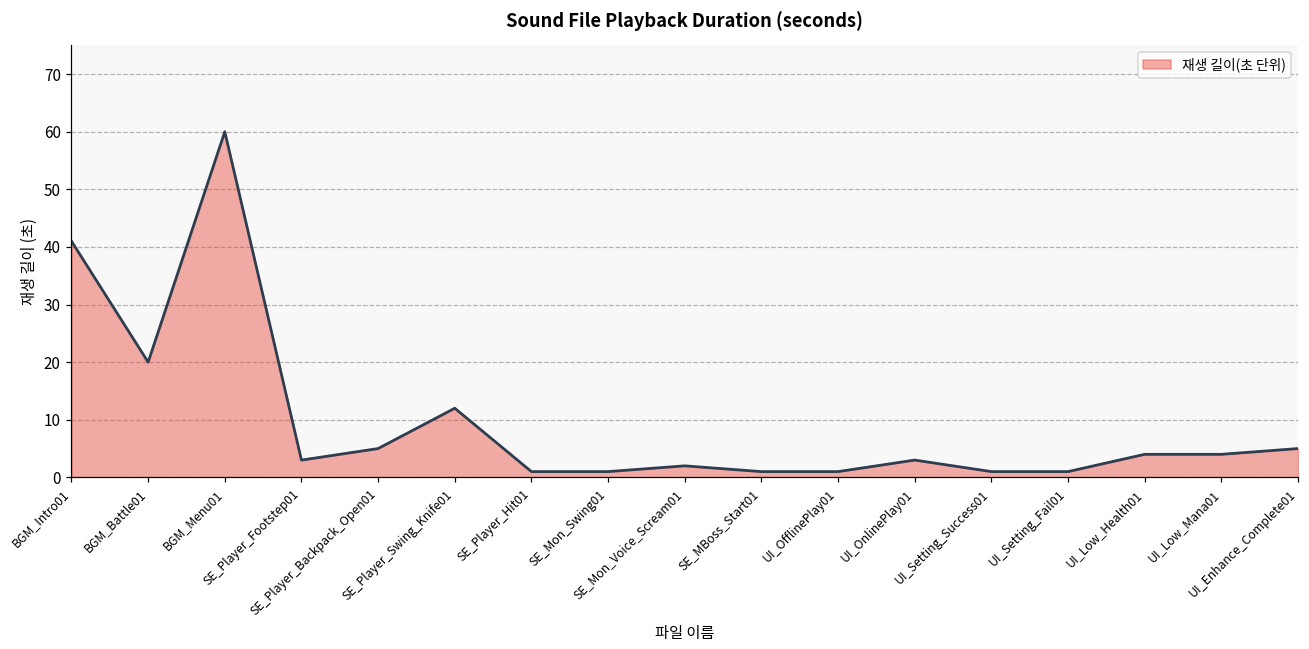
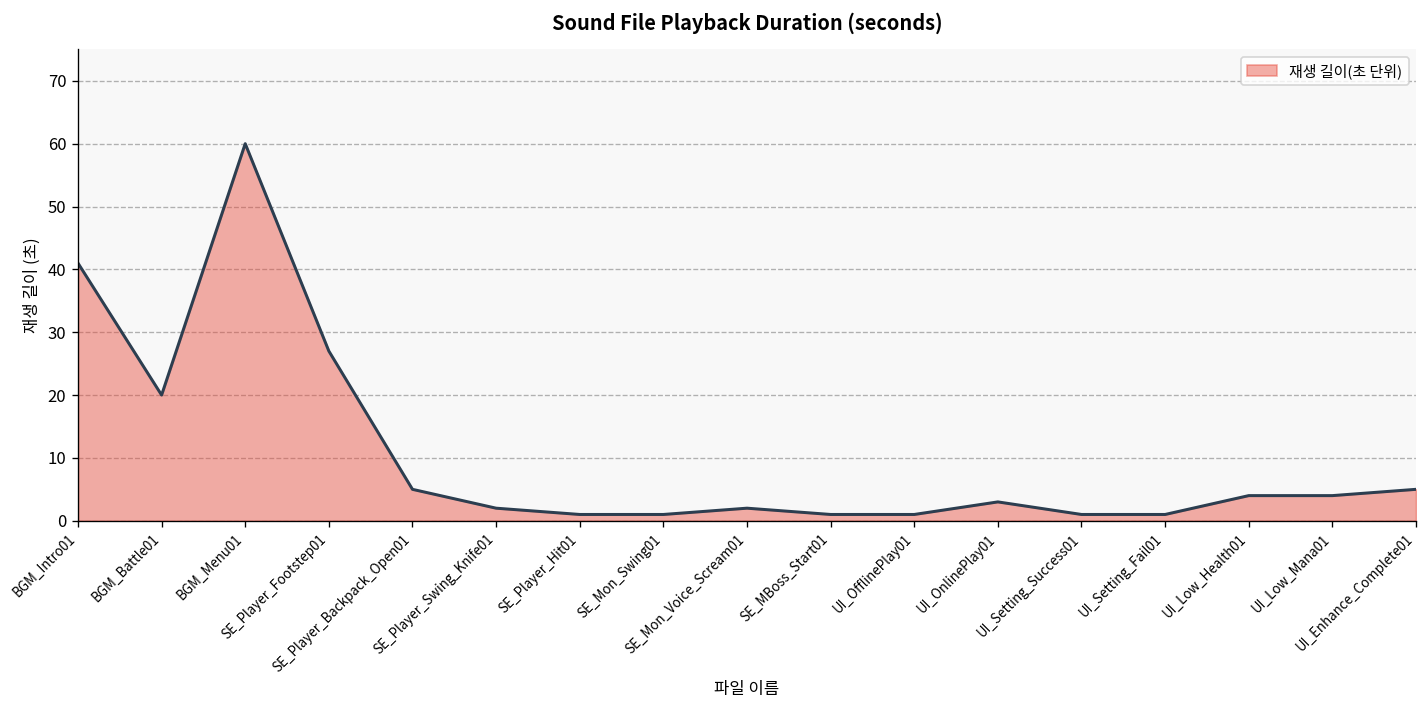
SE_Player_Footstep01: 3 -> 27
SE_Player_Swing_Knife01: 12 -> 2
